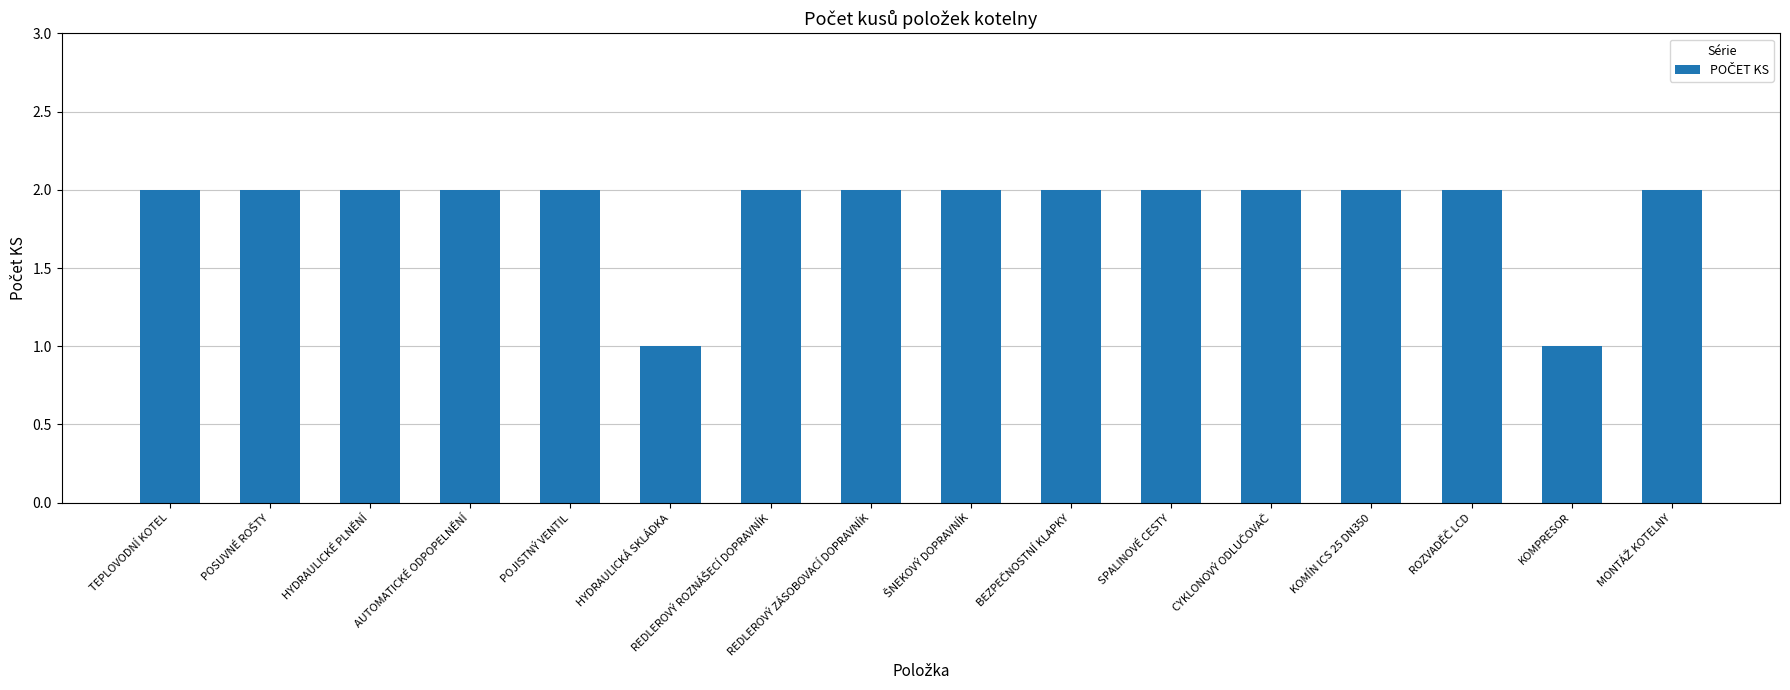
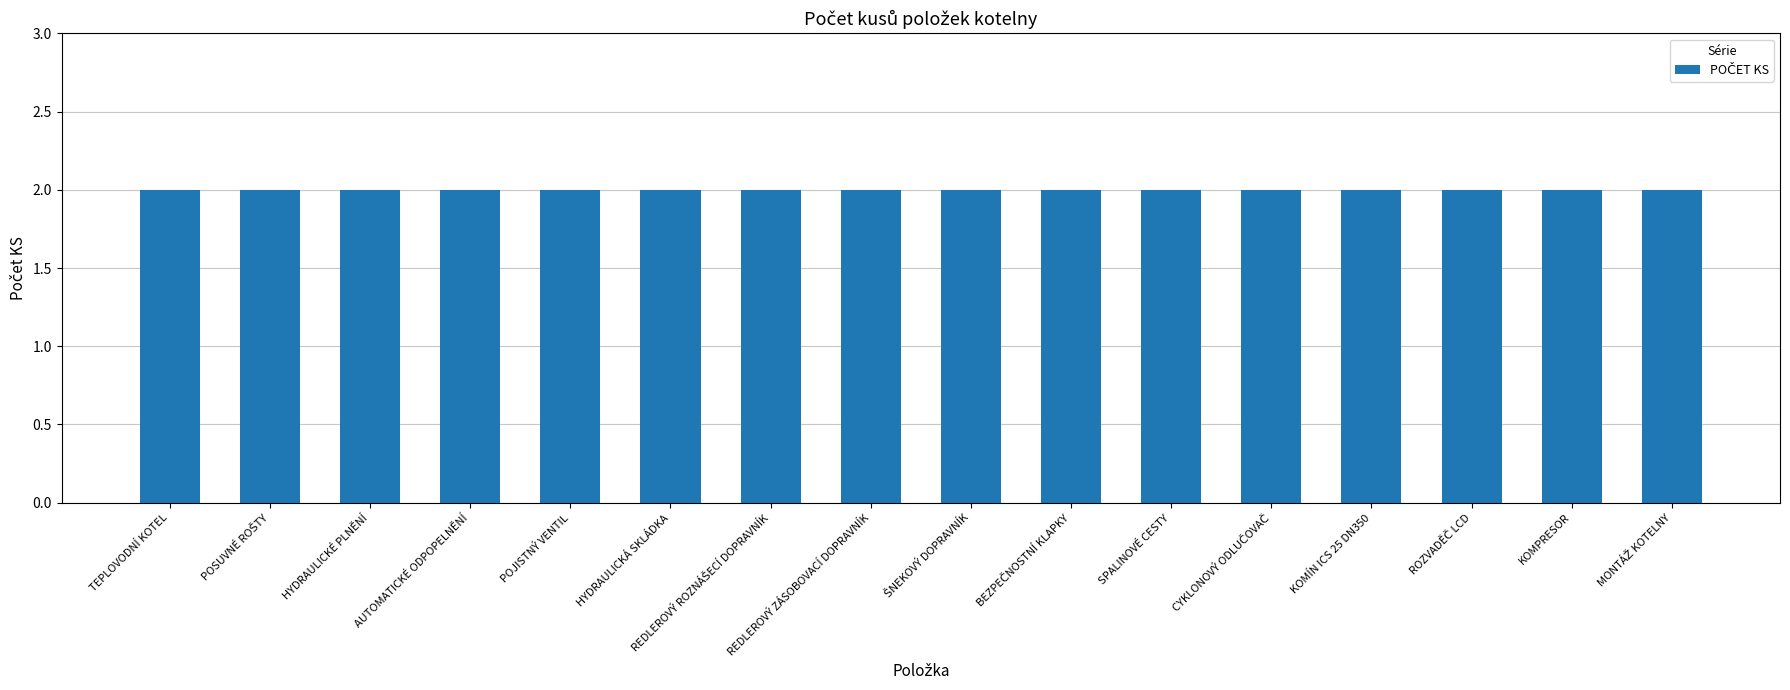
HYDRAULICKÁ SKLÁDKA: 1 -> 2
KOMPRESOR: 1 -> 2
